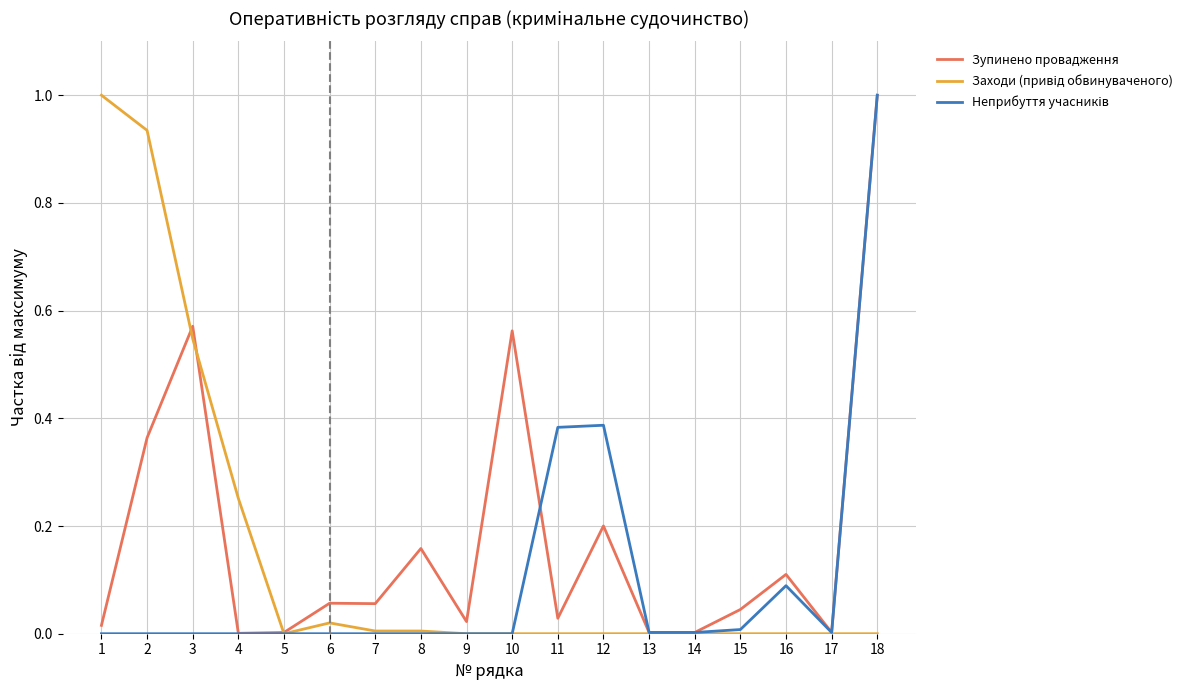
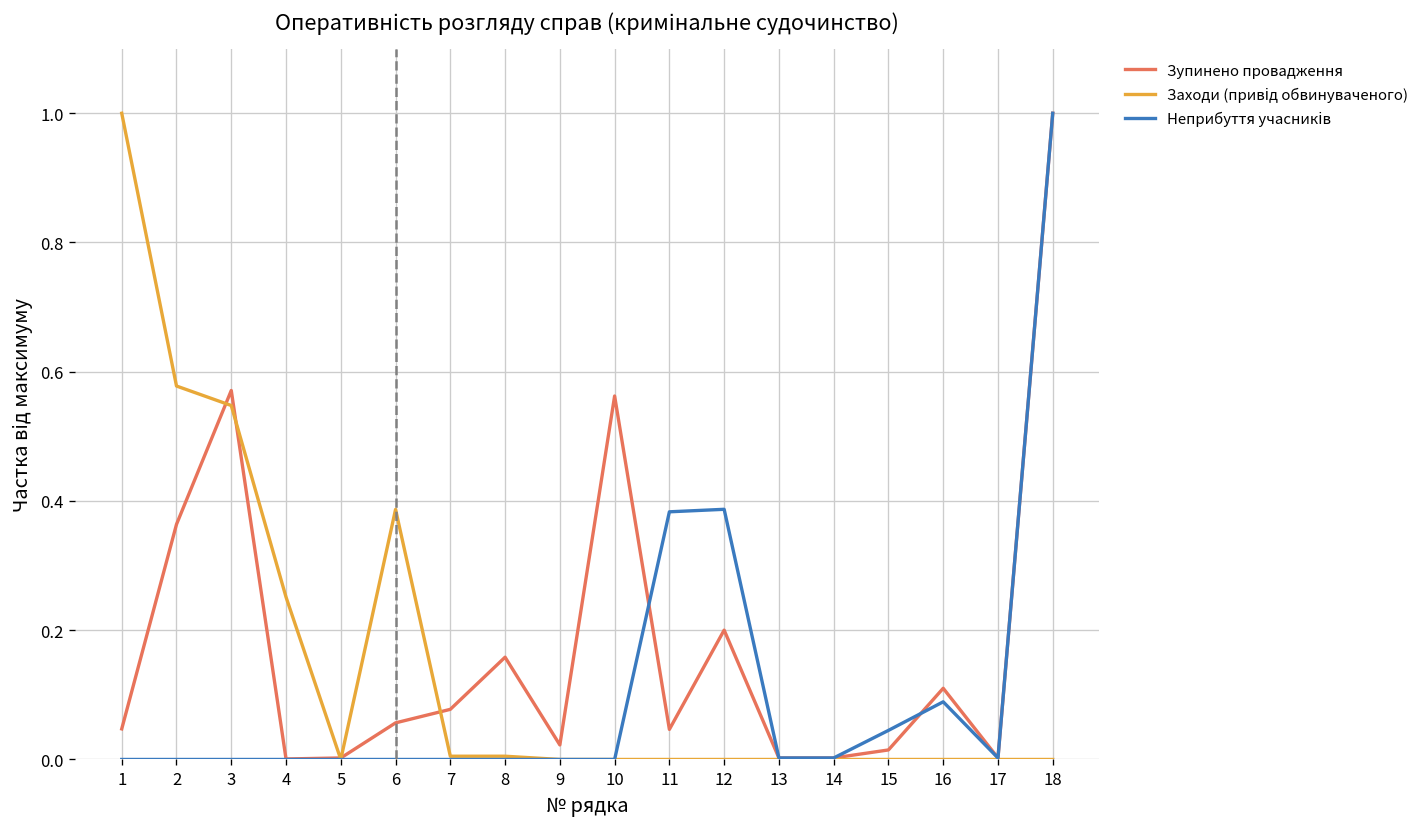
Зупинено провадження, 1: 0.02 -> 0.05
Заходи (привід обвинуваченого), 2: 0.93 -> 0.58
Заходи (привід обвинуваченого), 6: 0.02 -> 0.39
Зупинено провадження, 7: 0.06 -> 0.08
Зупинено провадження, 11: 0.03 -> 0.05
Зупинено провадження, 15: 0.04 -> 0.01
Неприбуття учасників, 15: 0.01 -> 0.04
